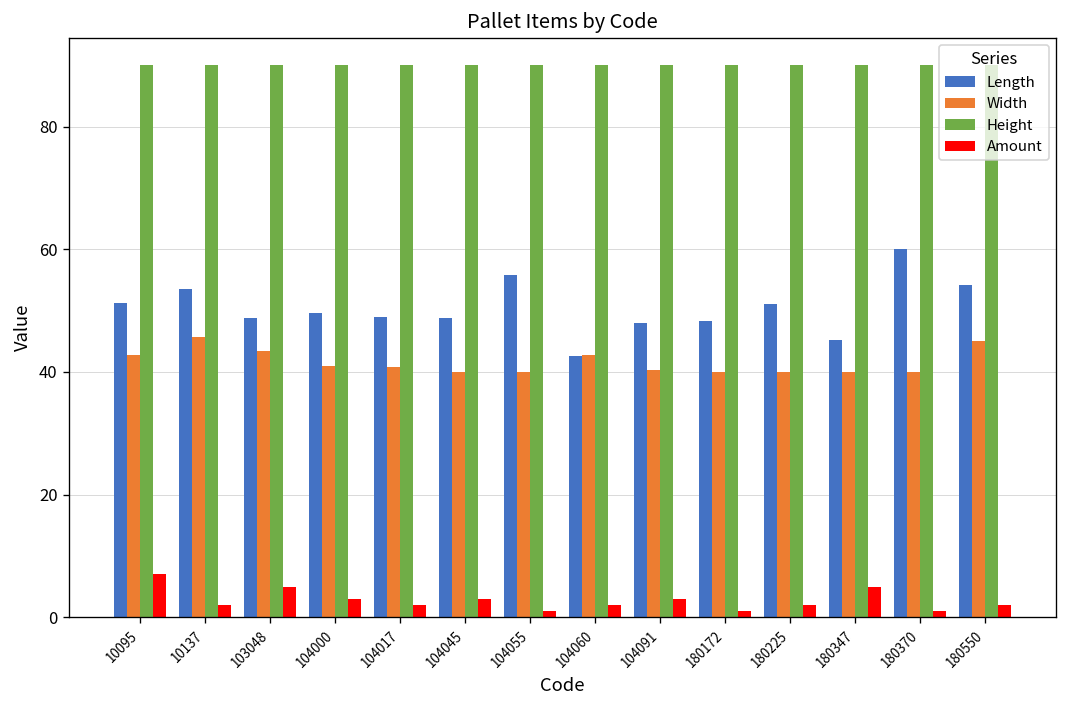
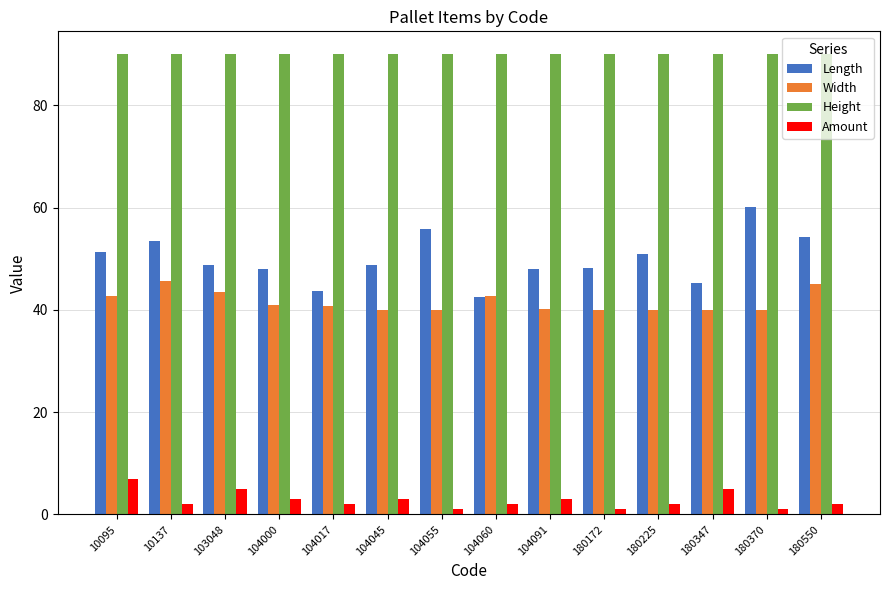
Length, 104000: 50 -> 48
Length, 104017: 49 -> 44
